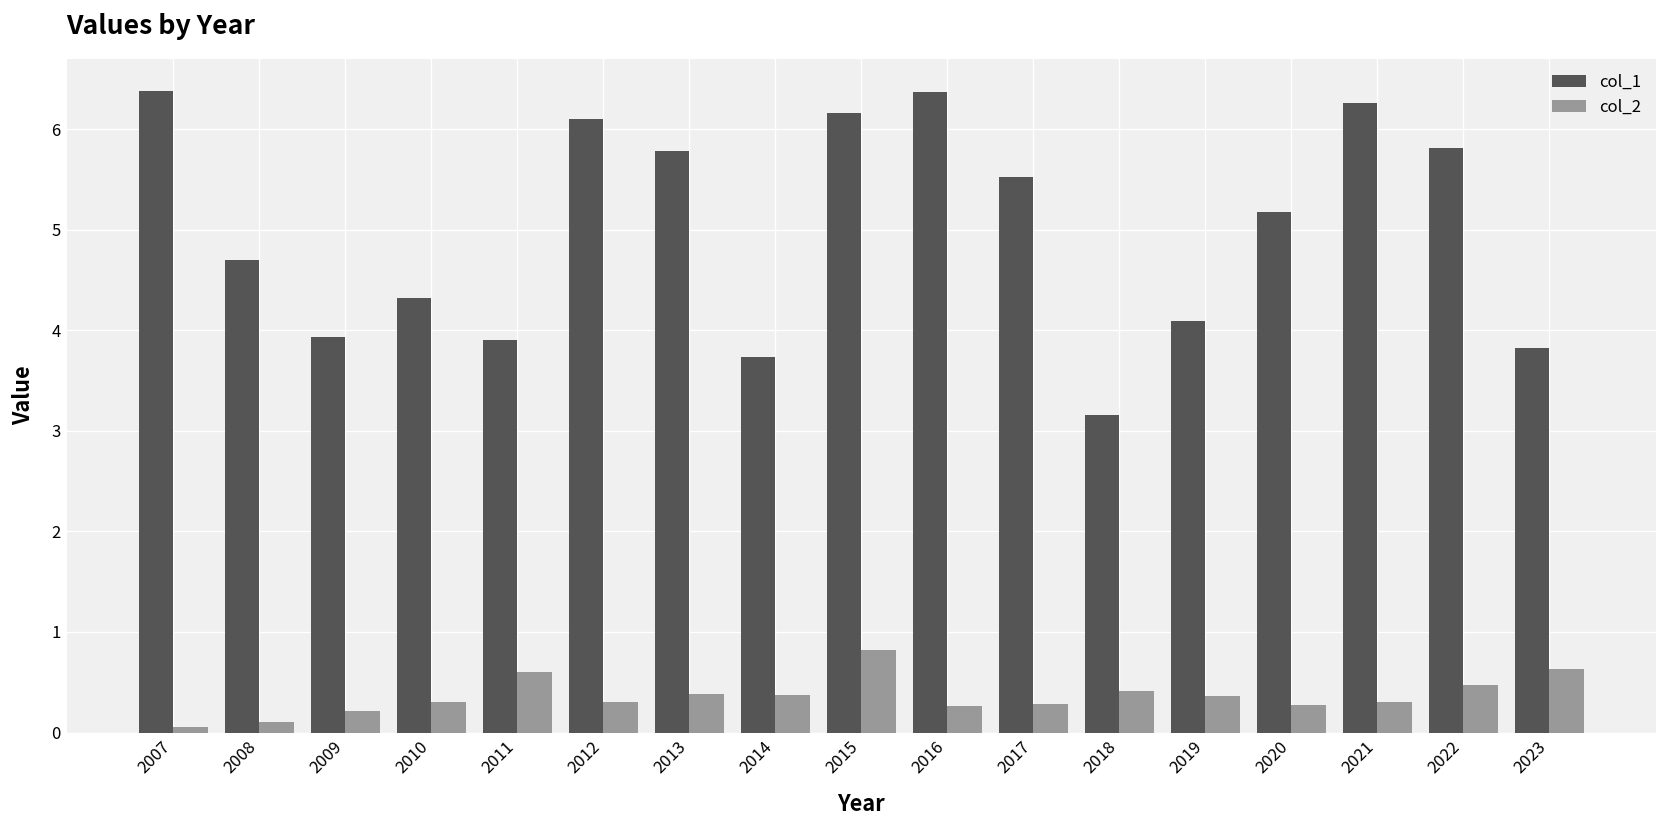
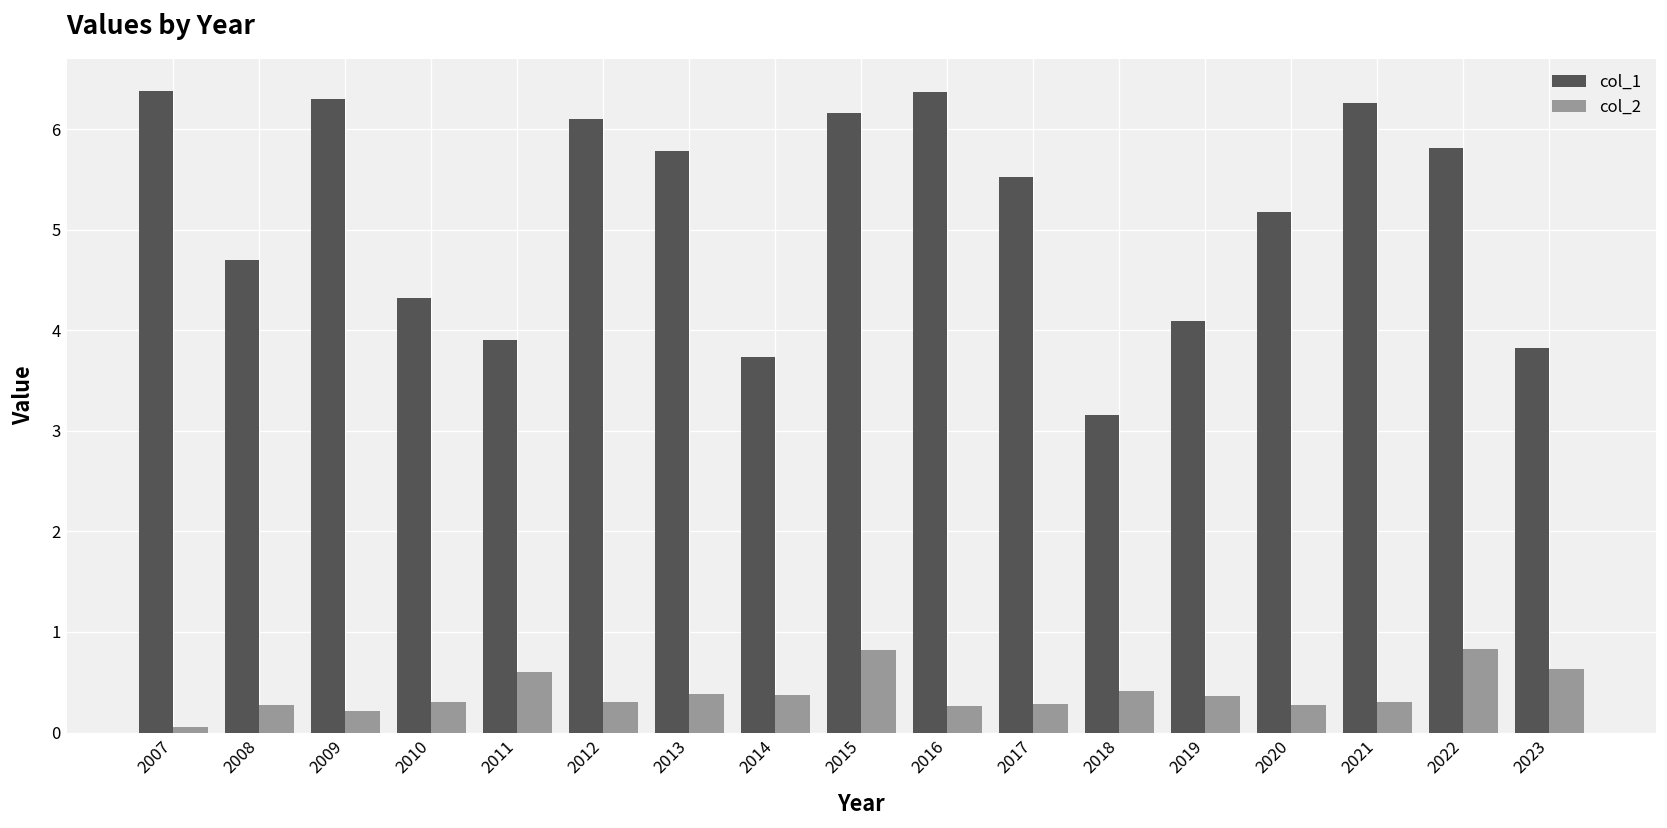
col_2, 2008: 0.1 -> 0.3
col_1, 2009: 3.9 -> 6.3
col_2, 2022: 0.5 -> 0.8
